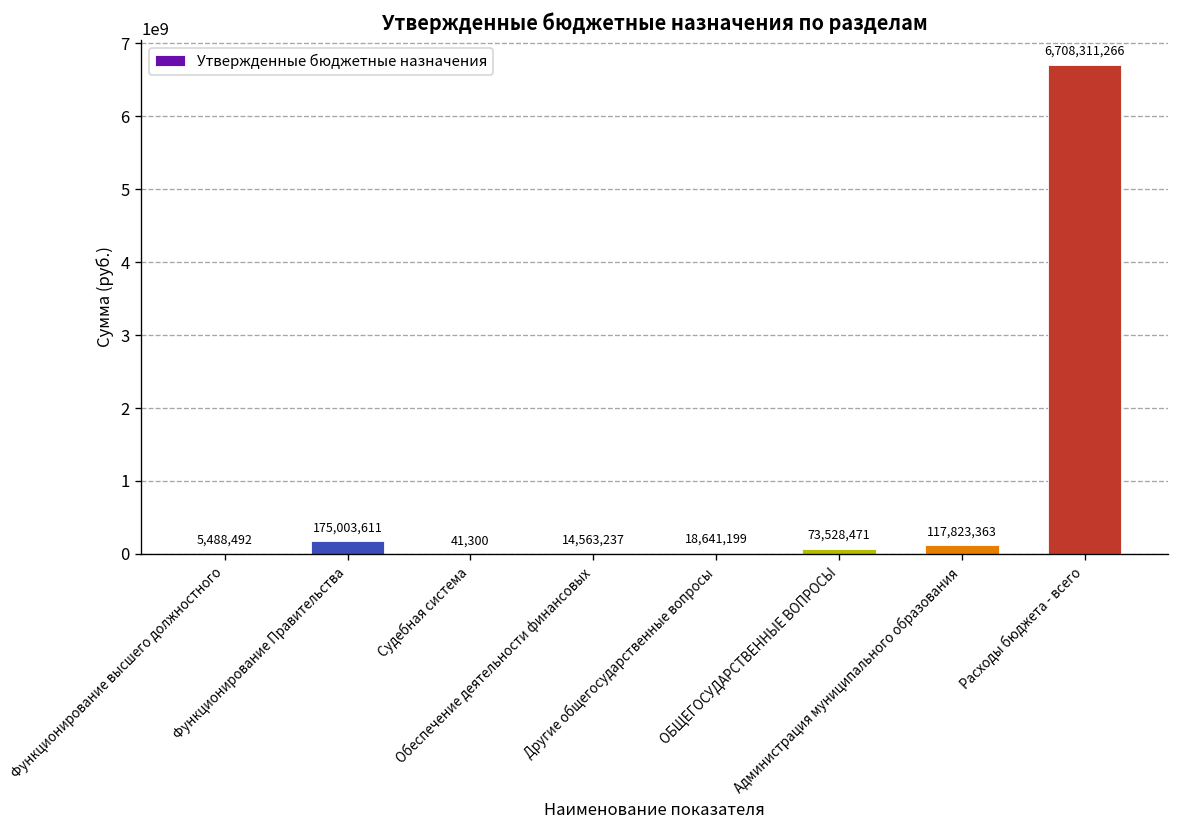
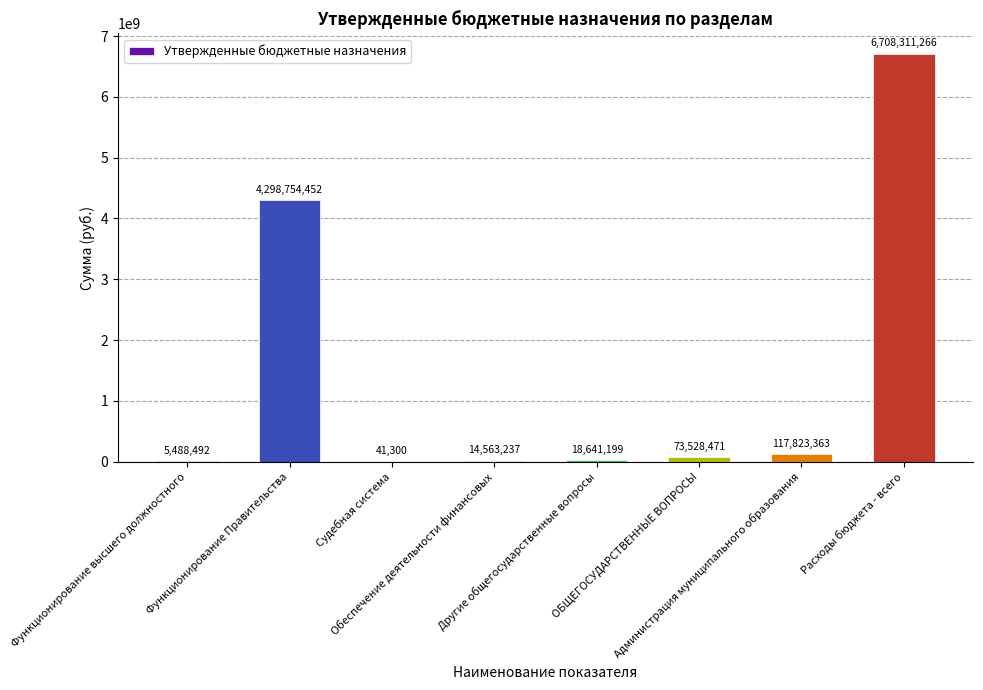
Функционирование Правительства: 175,003,611 -> 4,298,754,452
